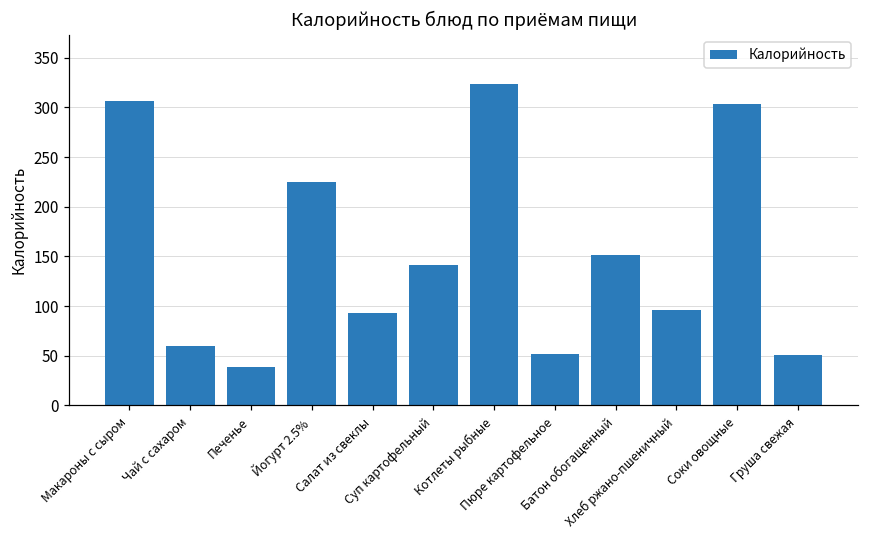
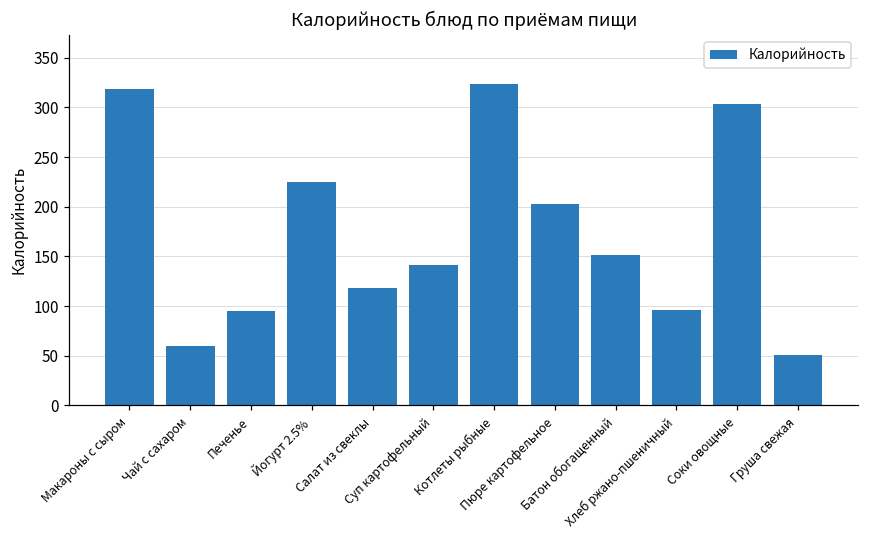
Макароны с сыром: 310 -> 320
Печенье: 40 -> 100
Салат из свеклы: 90 -> 120
Пюре картофельное: 50 -> 200
